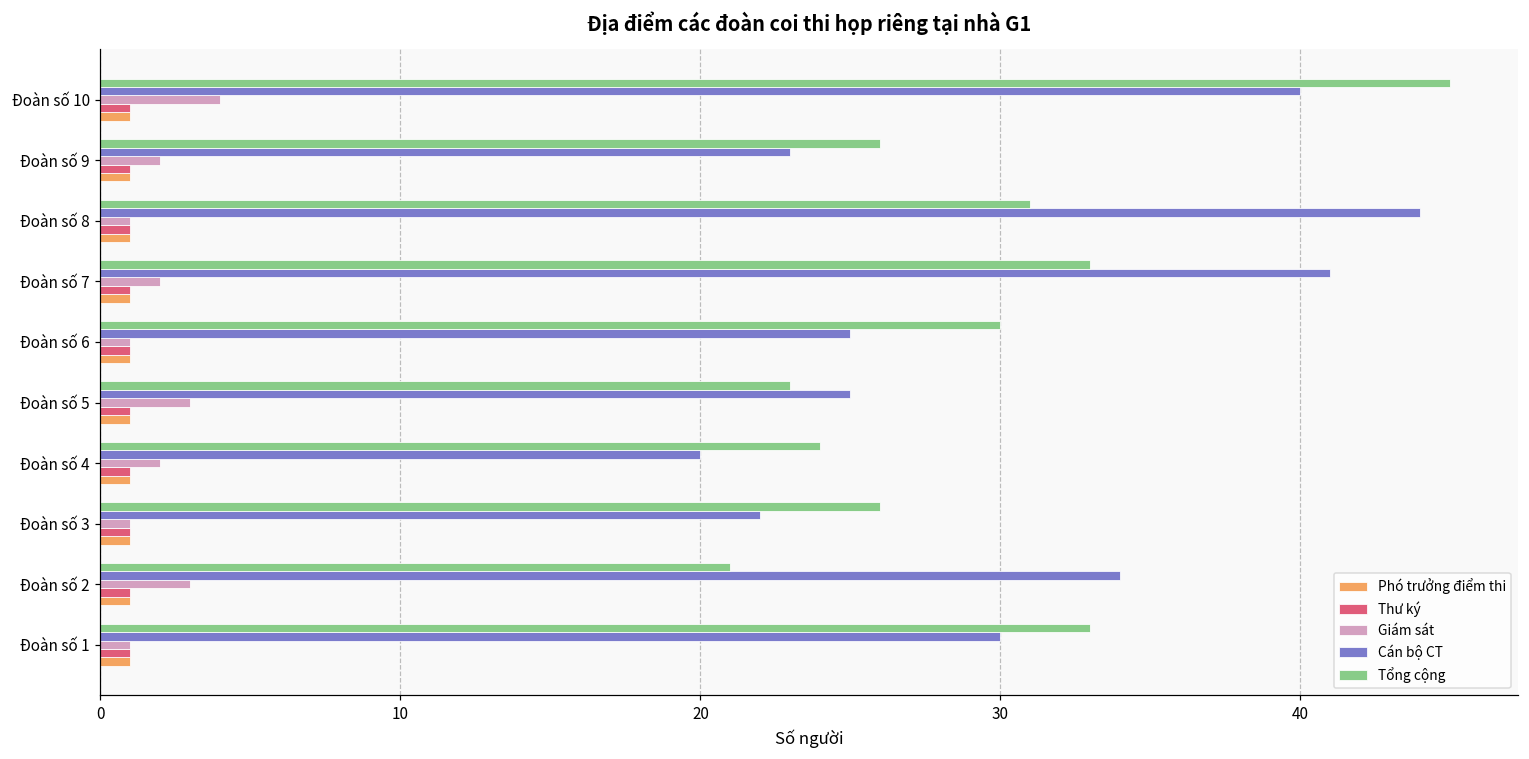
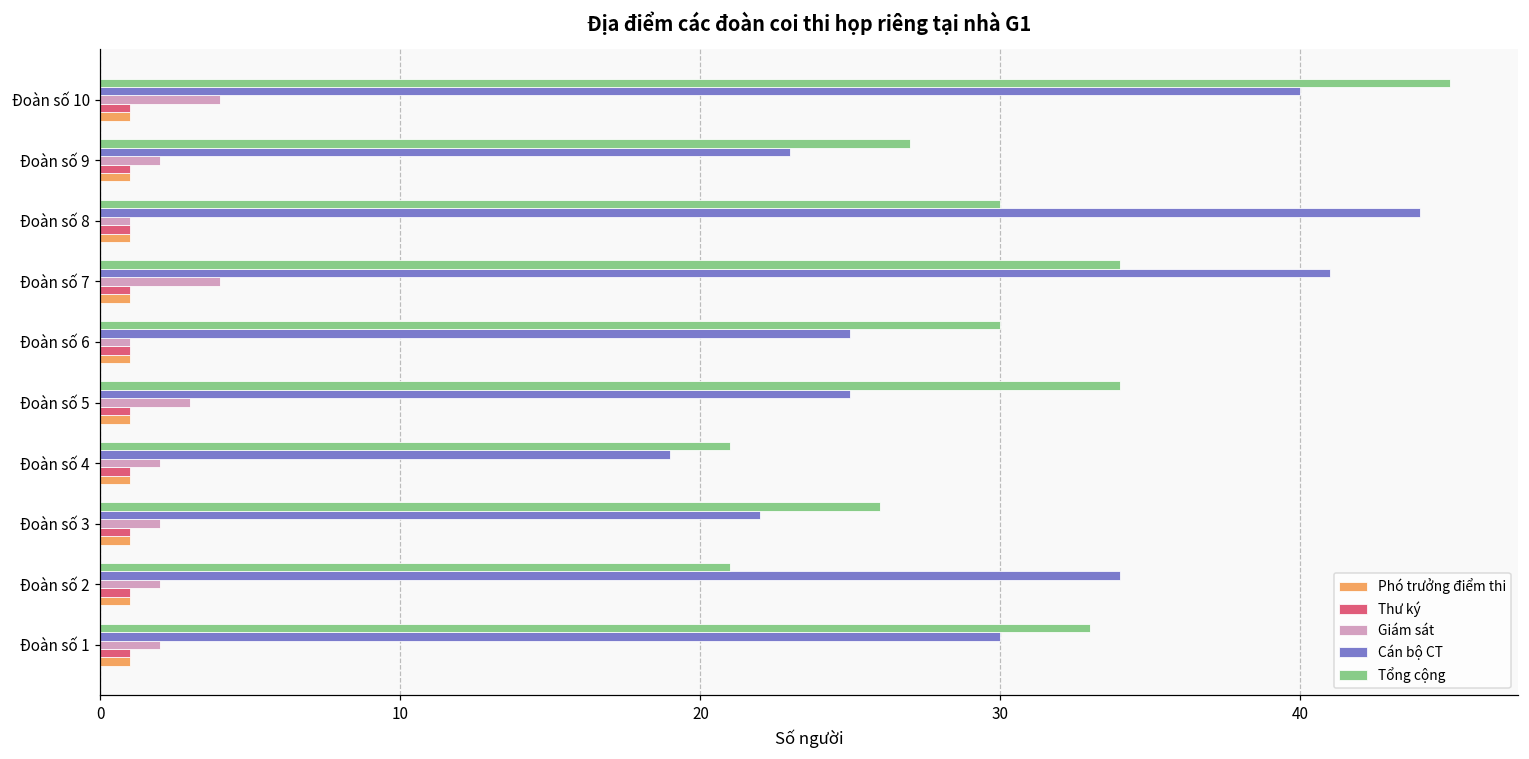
Tổng cộng, Đoàn số 9: 26 -> 27
Tổng cộng, Đoàn số 8: 31 -> 30
Tổng cộng, Đoàn số 7: 33 -> 34
Giám sát, Đoàn số 7: 2 -> 4
Tổng cộng, Đoàn số 5: 23 -> 34
Tổng cộng, Đoàn số 4: 24 -> 21
Cán bộ CT, Đoàn số 4: 20 -> 19
Giám sát, Đoàn số 3: 1 -> 2
Giám sát, Đoàn số 2: 3 -> 2
Giám sát, Đoàn số 1: 1 -> 2
